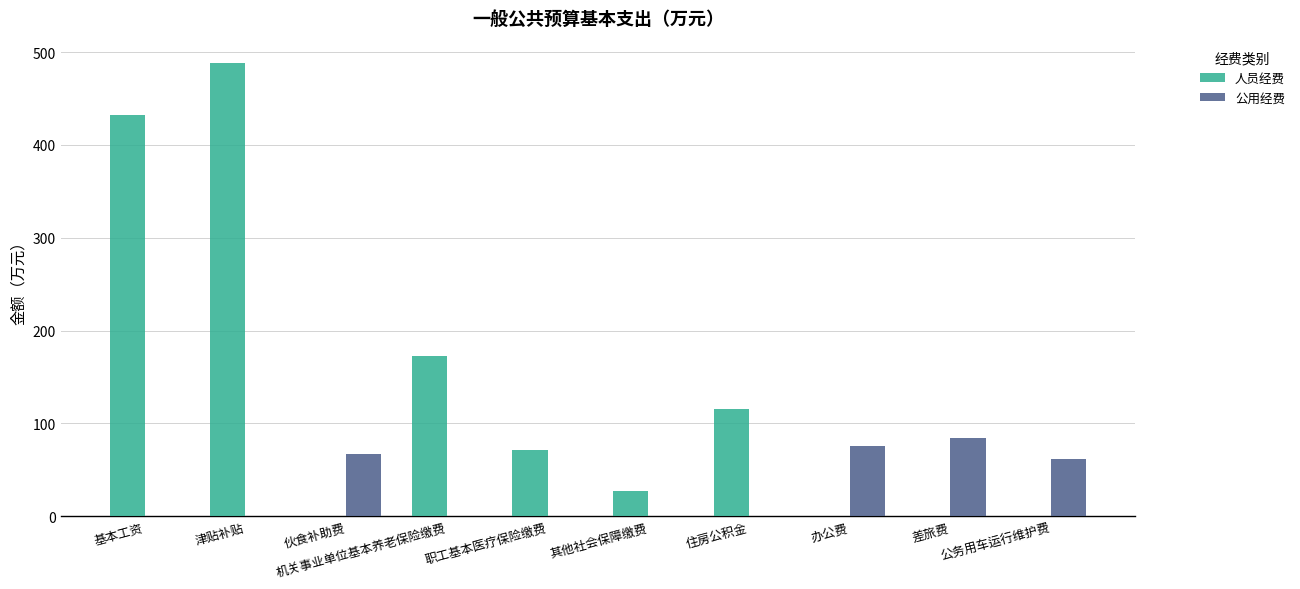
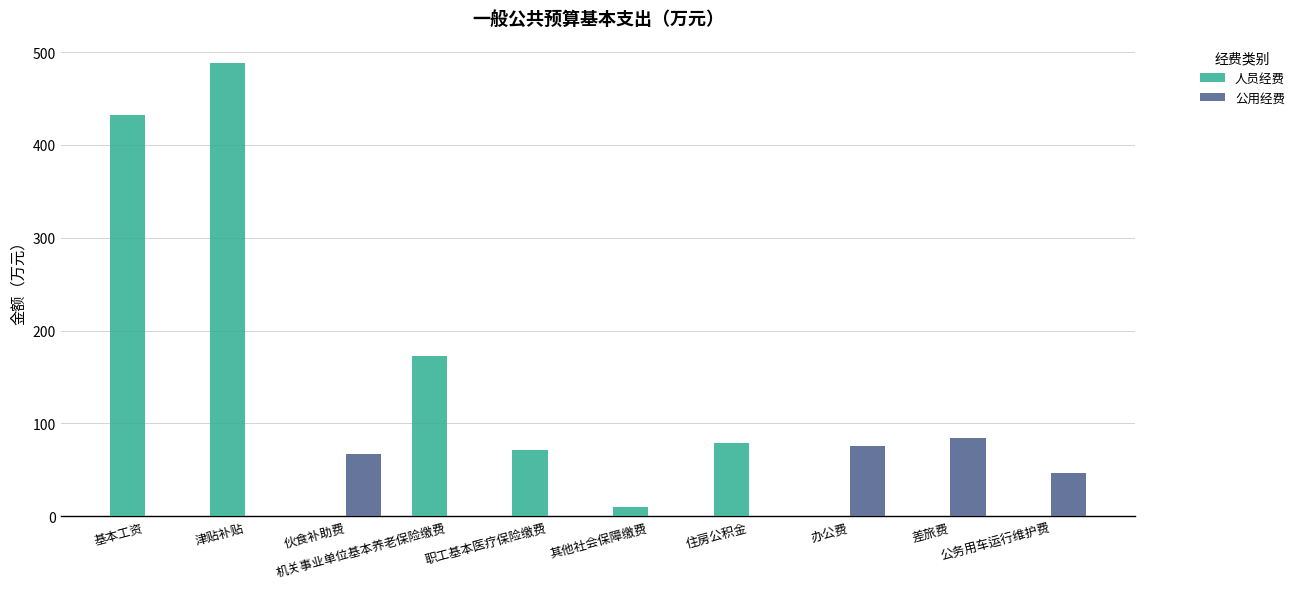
人员经费, 其他社会保障缴费: 30 -> 10
人员经费, 住房公积金: 120 -> 80
公用经费, 公务用车运行维护费: 60 -> 50
